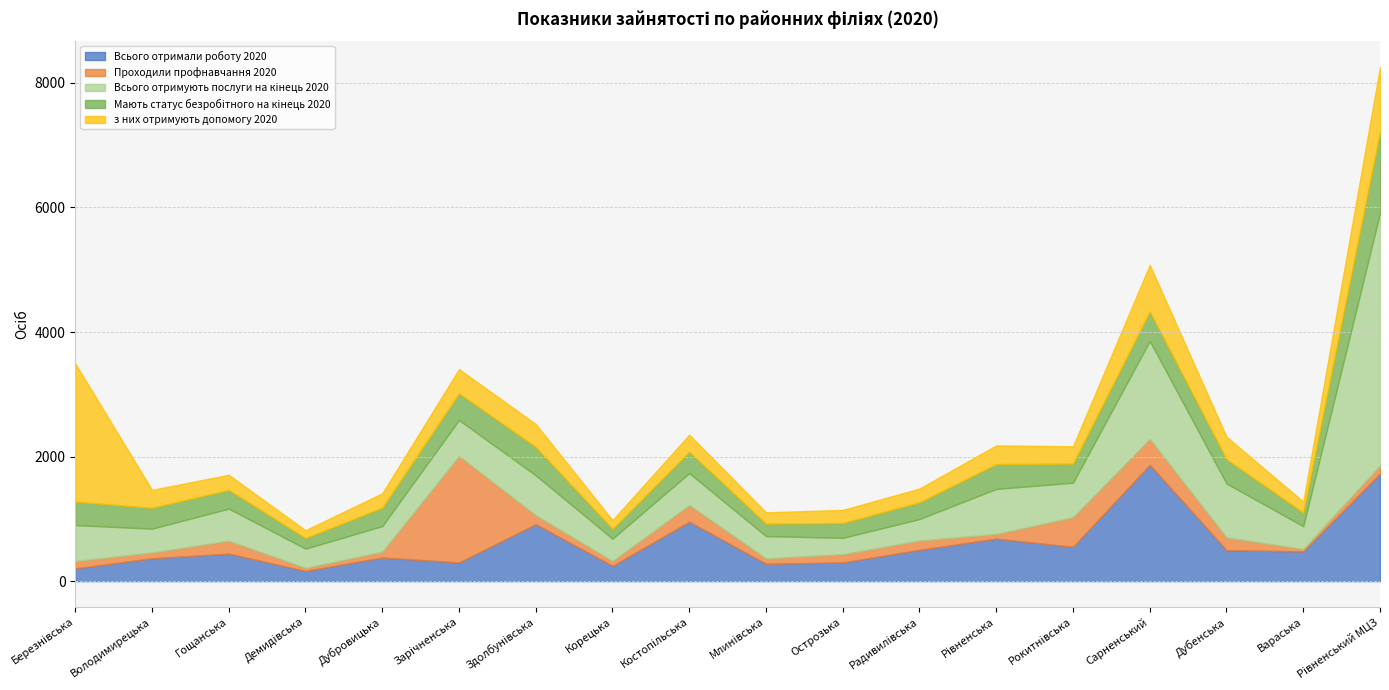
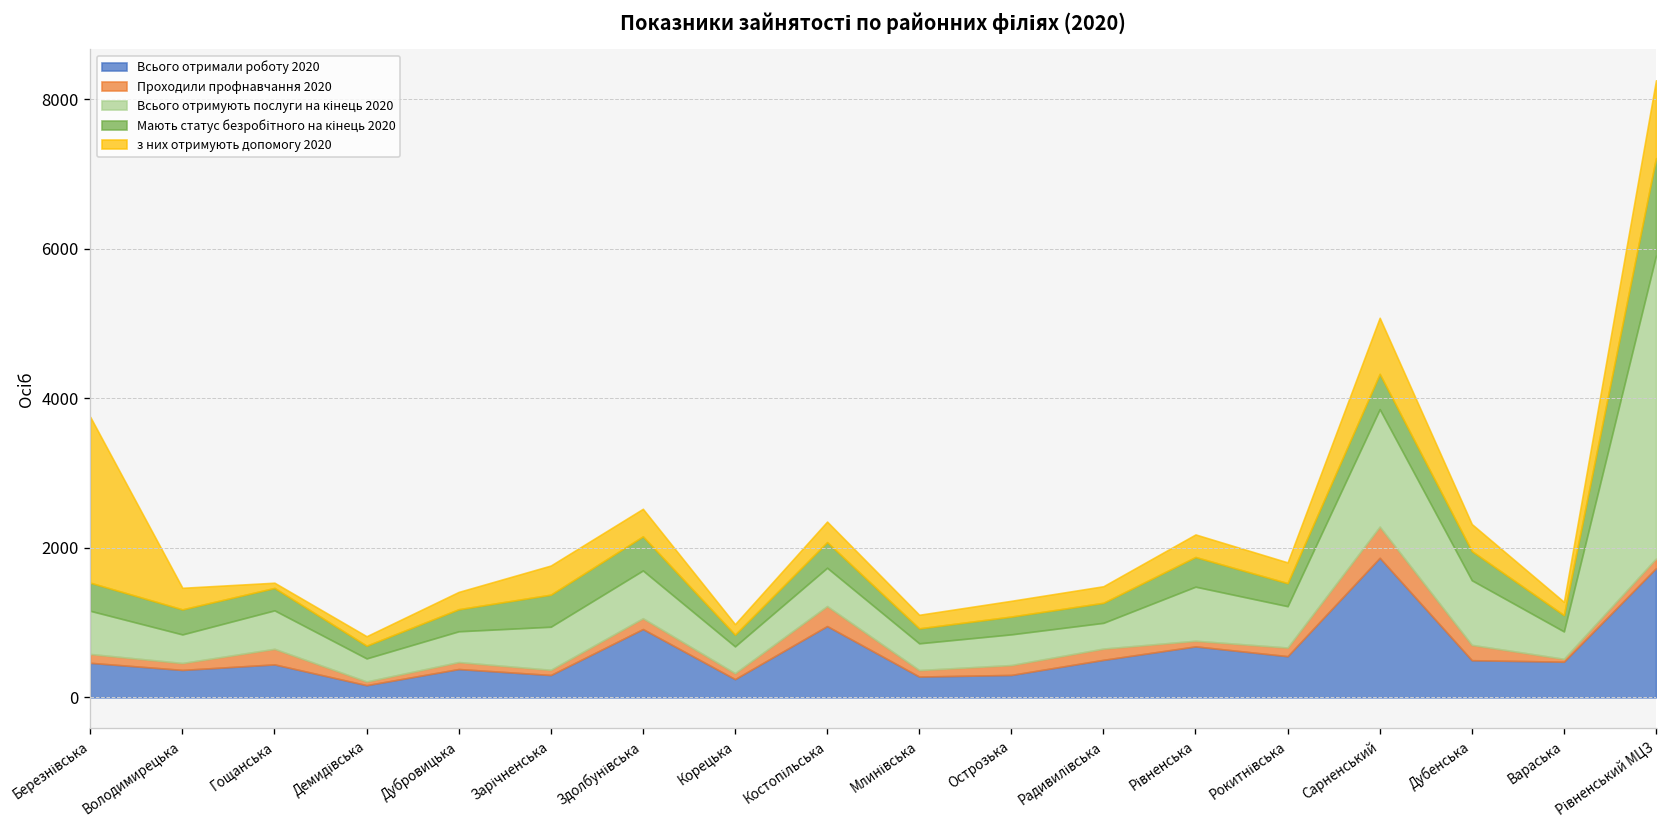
Всього отримали роботу 2020, Березнівська: 200 -> 500
з них отримують допомогу 2020, Гощанська: 200 -> 100
Проходили профнавчання 2020, Зарічненська: 1700 -> 100
Всього отримують послуги на кінець 2020, Острозька: 300 -> 400
Проходили профнавчання 2020, Рокитнівська: 500 -> 100
